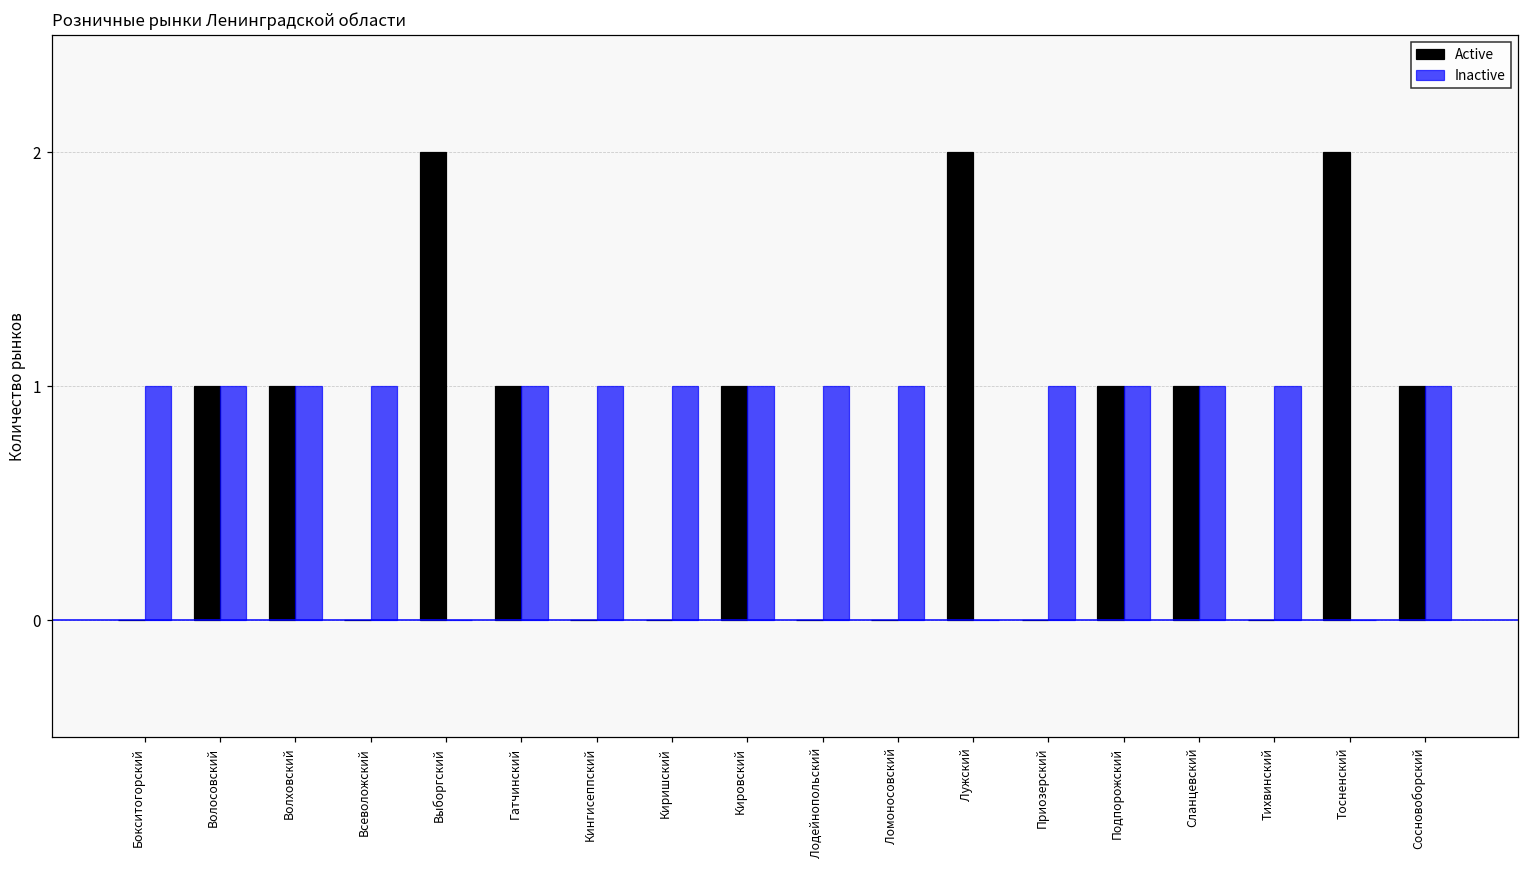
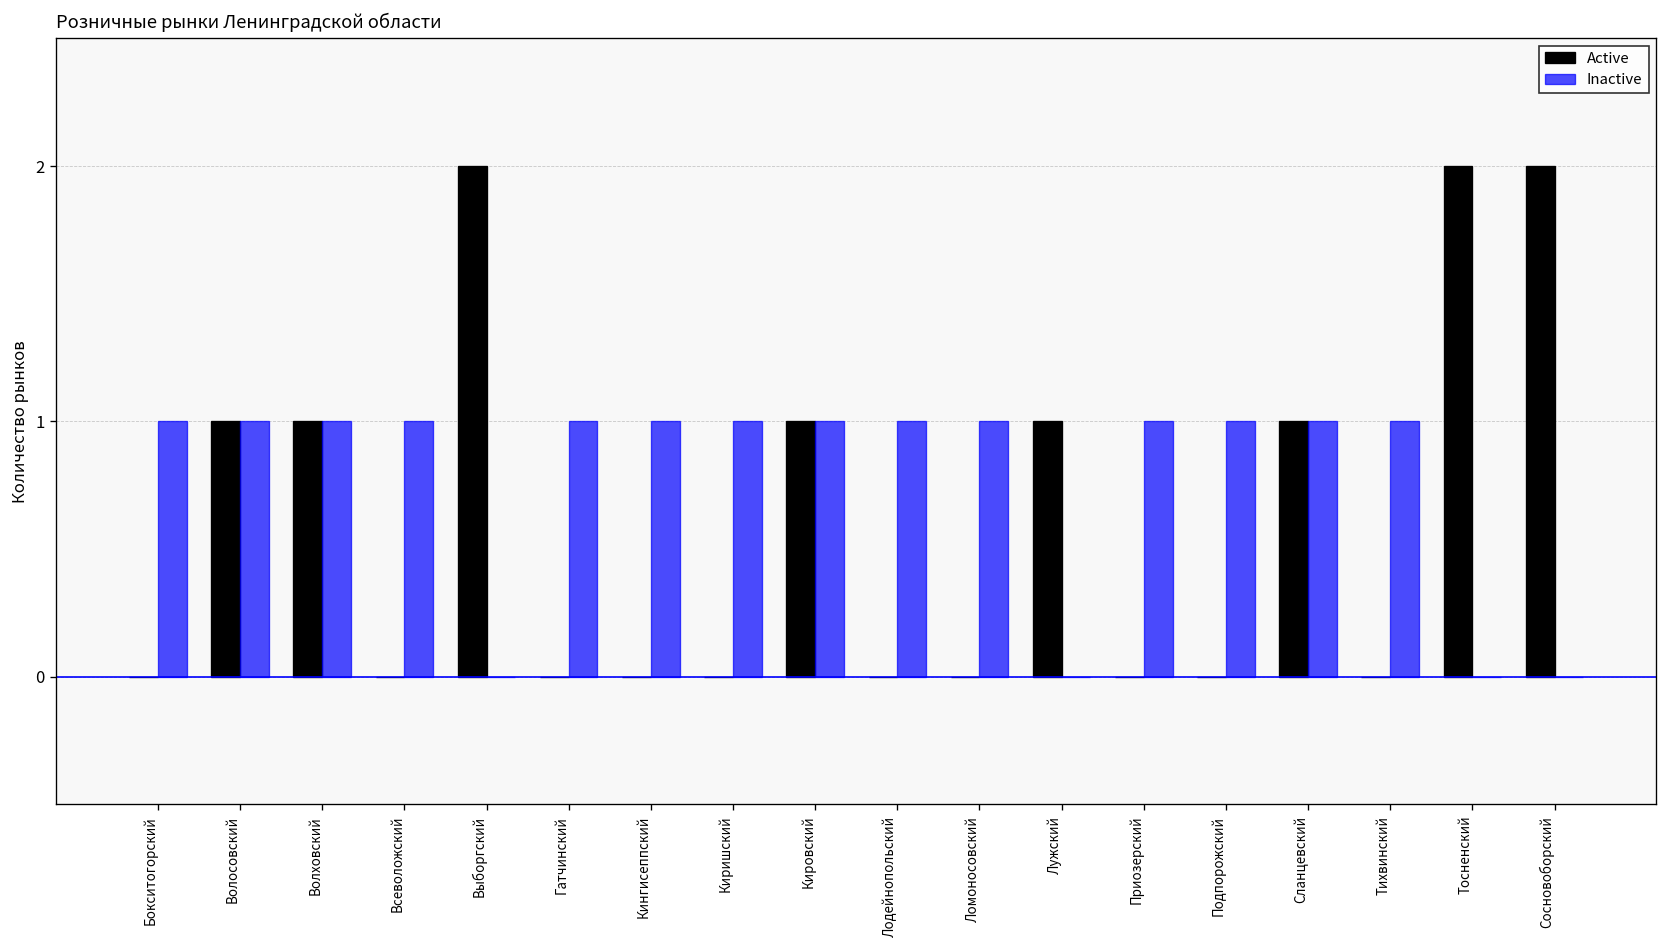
Active, Гатчинский: 1 -> 0
Active, Лужский: 2 -> 1
Active, Подпорожский: 1 -> 0
Active, Сосновоборский: 1 -> 2
Inactive, Сосновоборский: 1 -> 0
